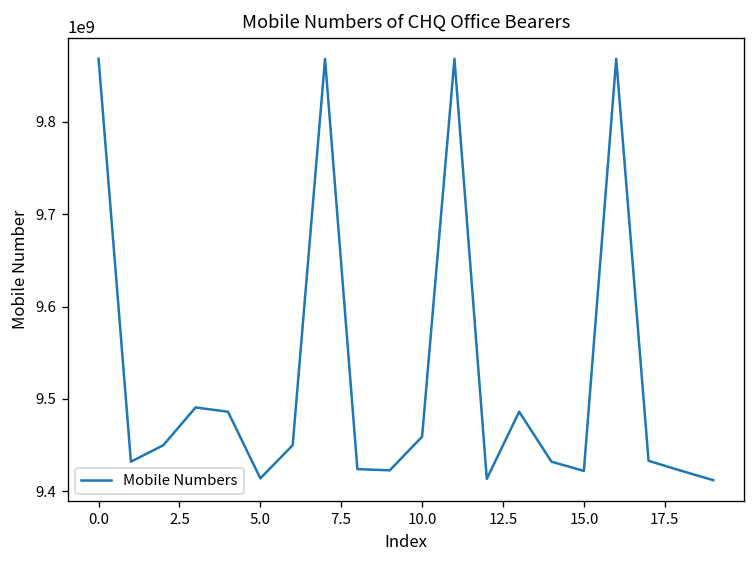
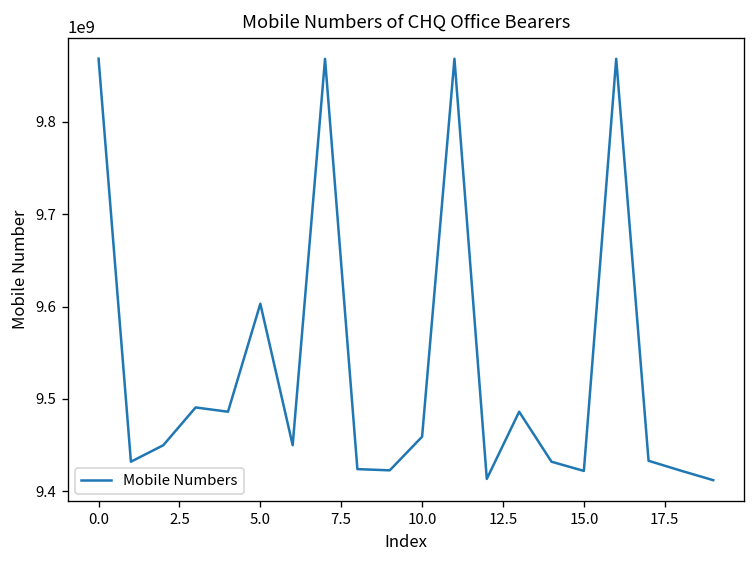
5.0: 9410000000 -> 9600000000
